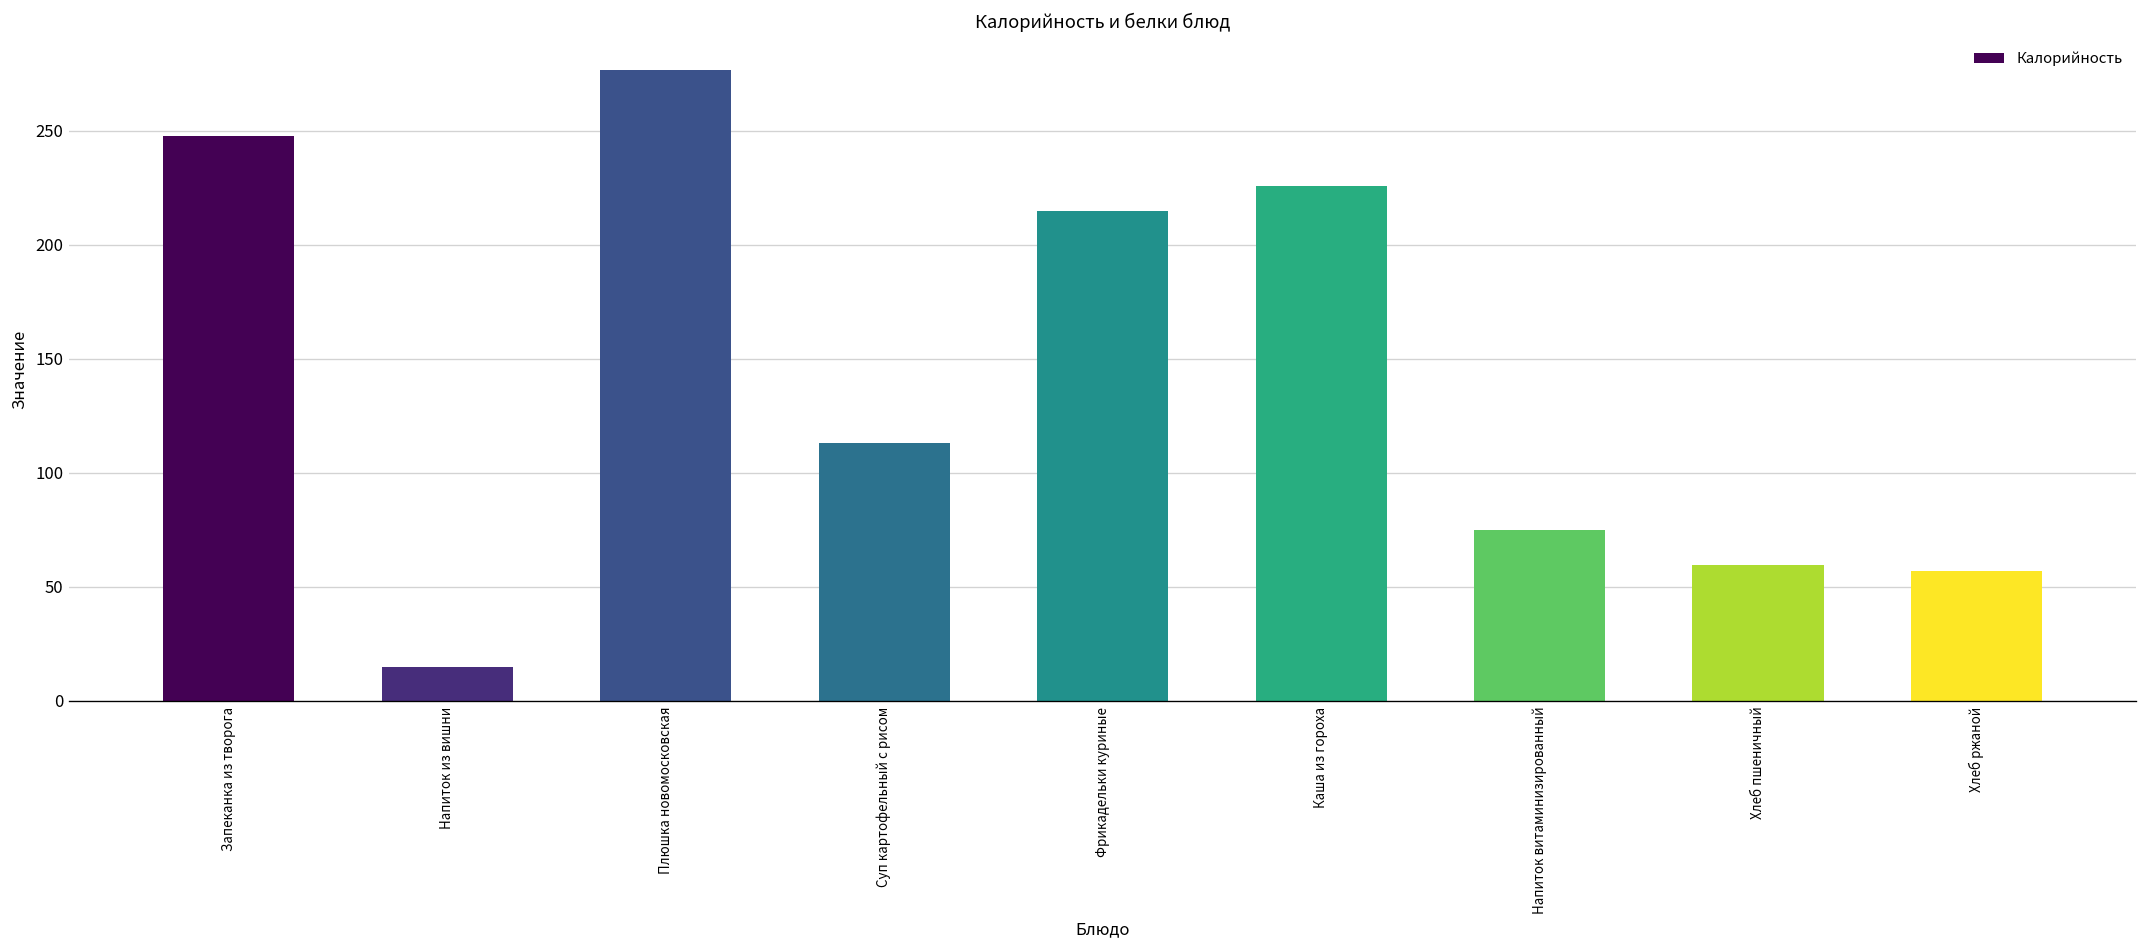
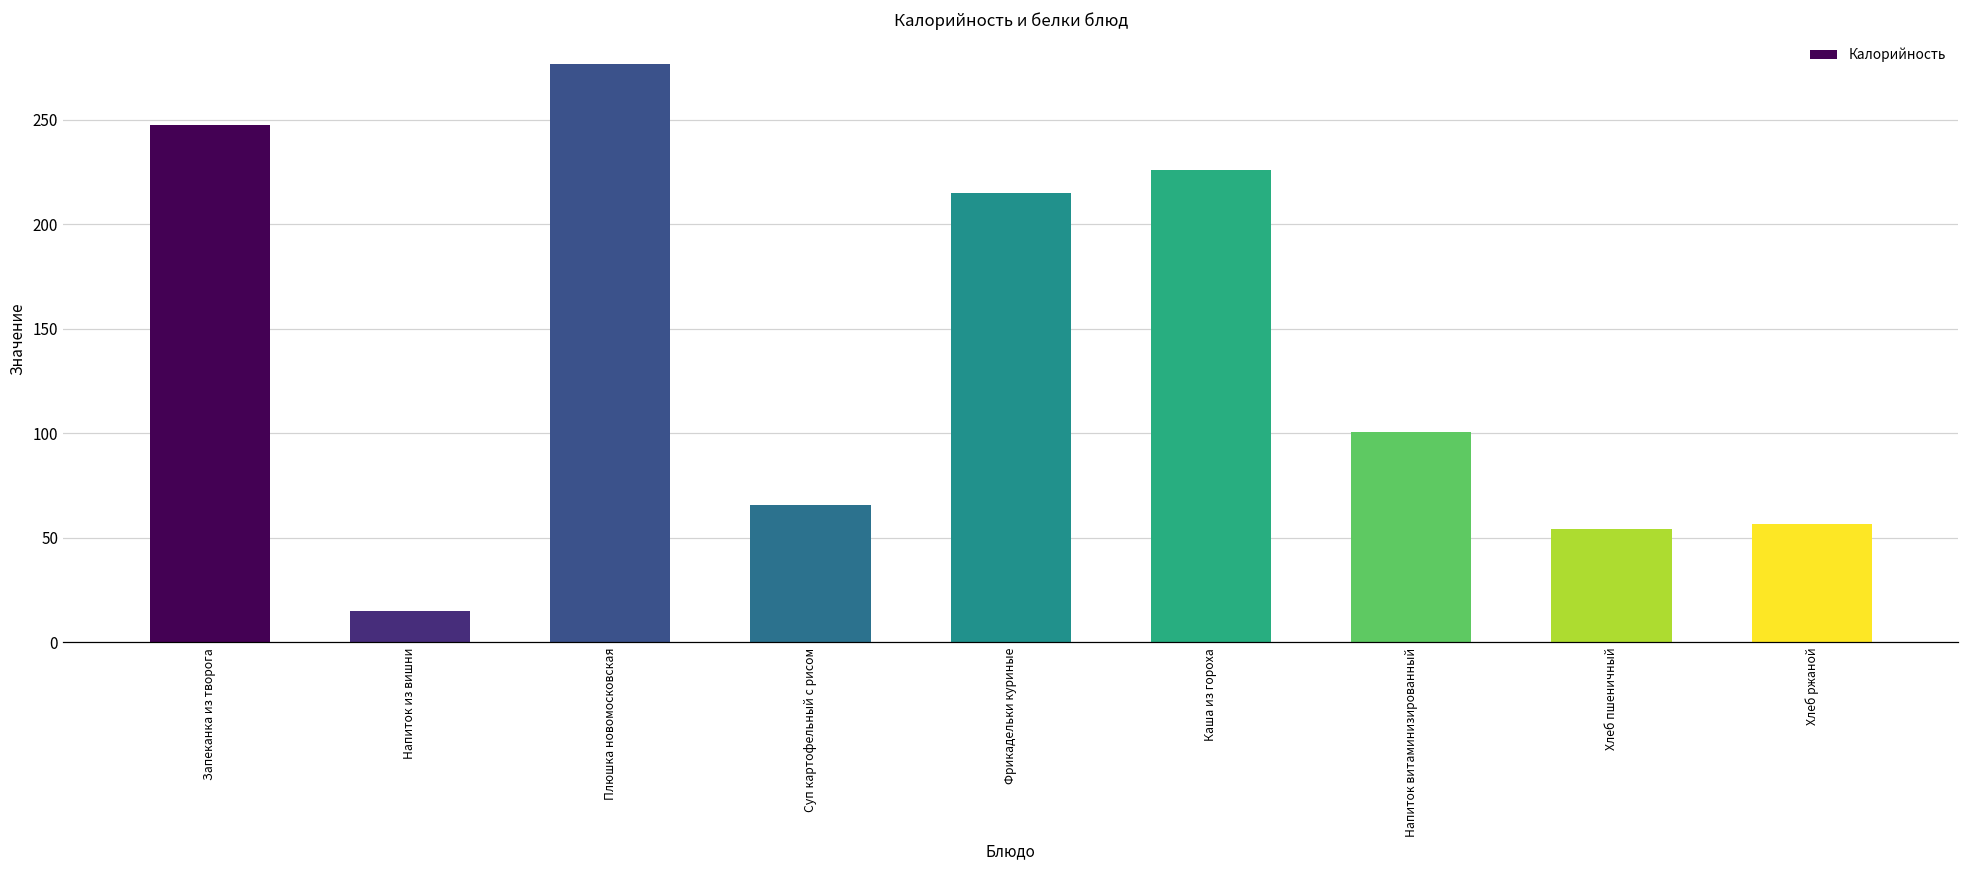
Суп картофельный с рисом: 113 -> 66
Напиток витаминизированный: 75 -> 101
Хлеб пшеничный: 60 -> 54
